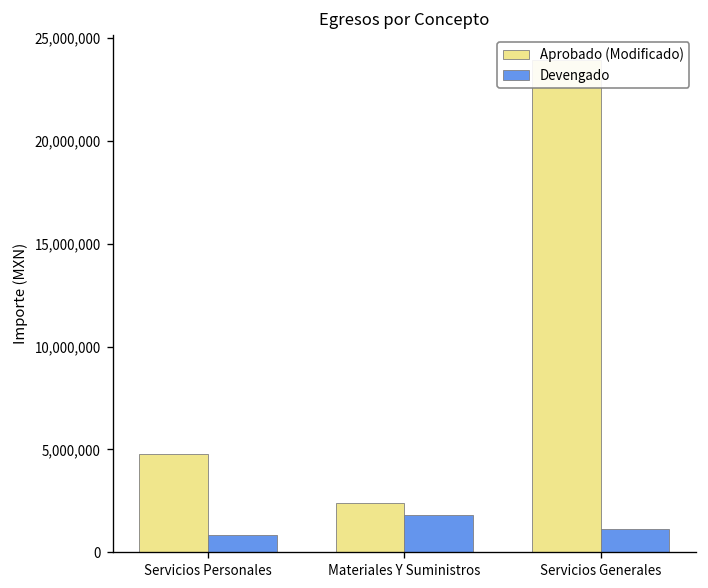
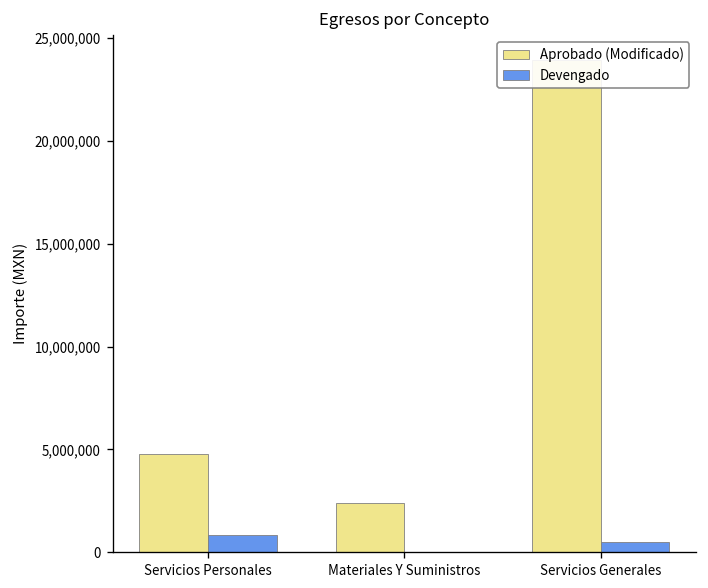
Devengado, Materiales Y Suministros: 1,800,000 -> 0
Devengado, Servicios Generales: 1,100,000 -> 500,000
